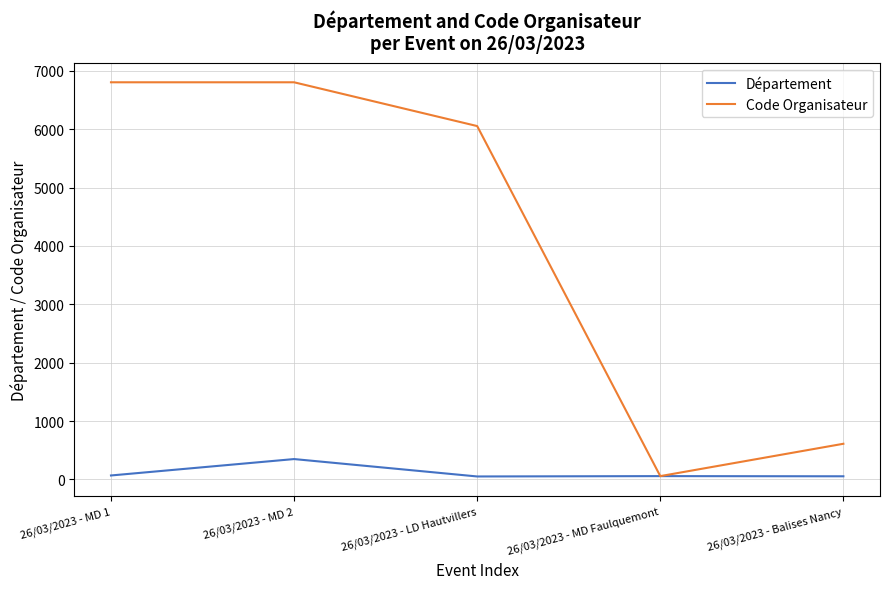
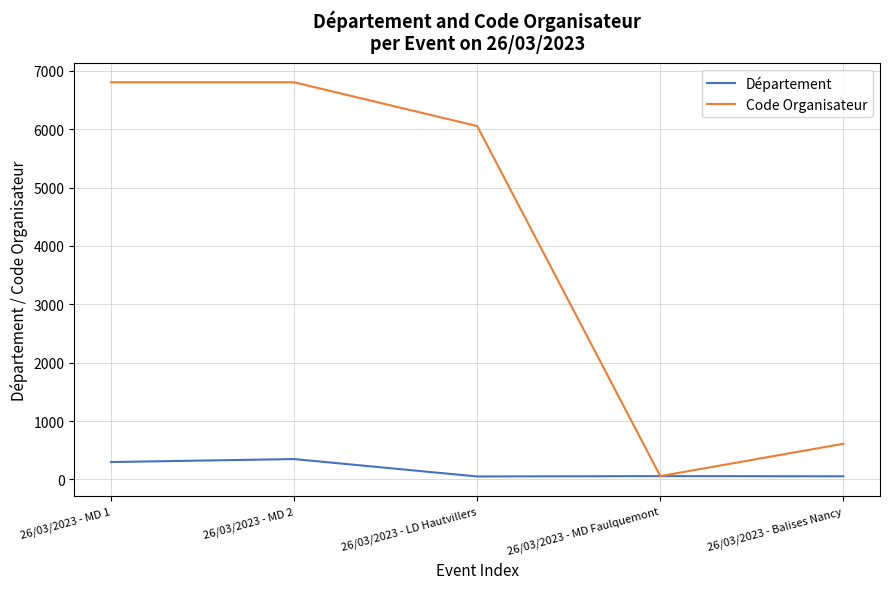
Département, 26/03/2023 - MD 1: 100 -> 300
